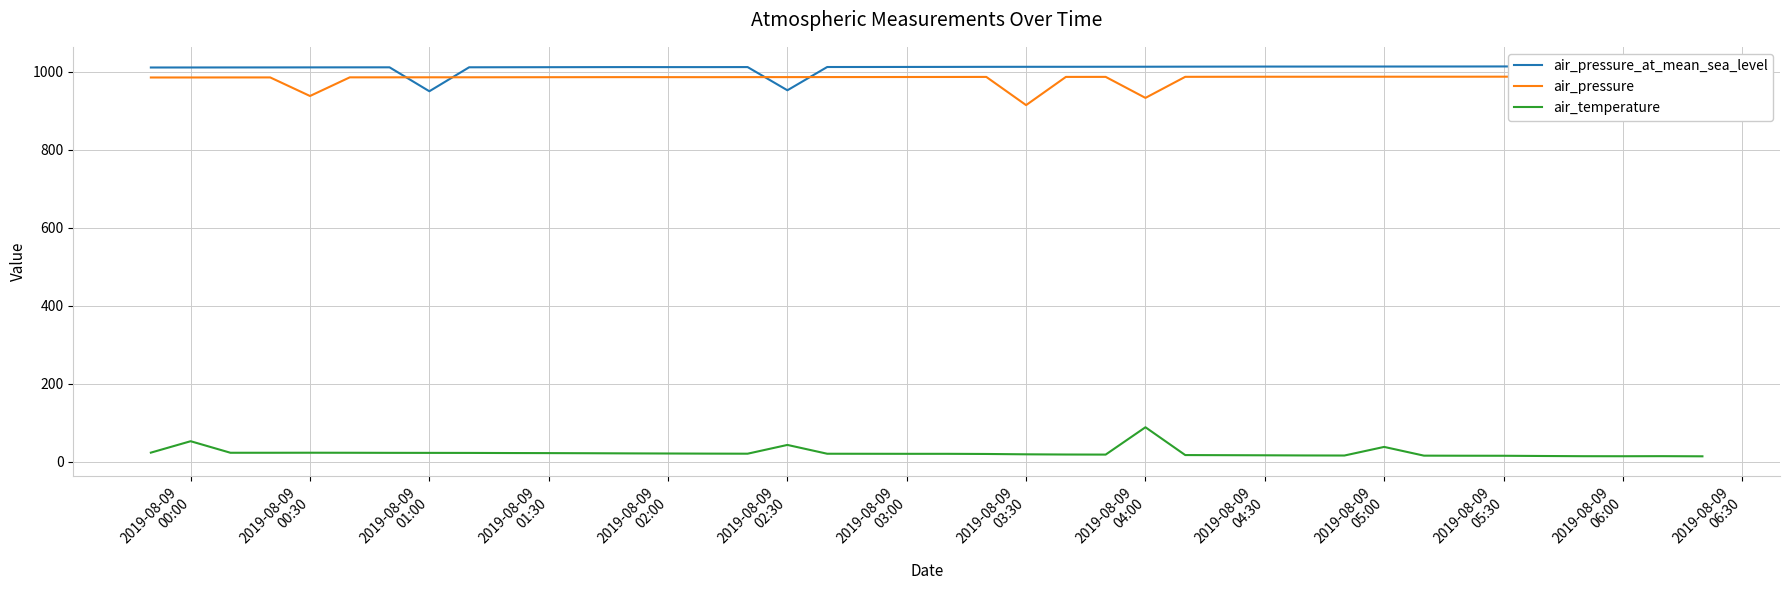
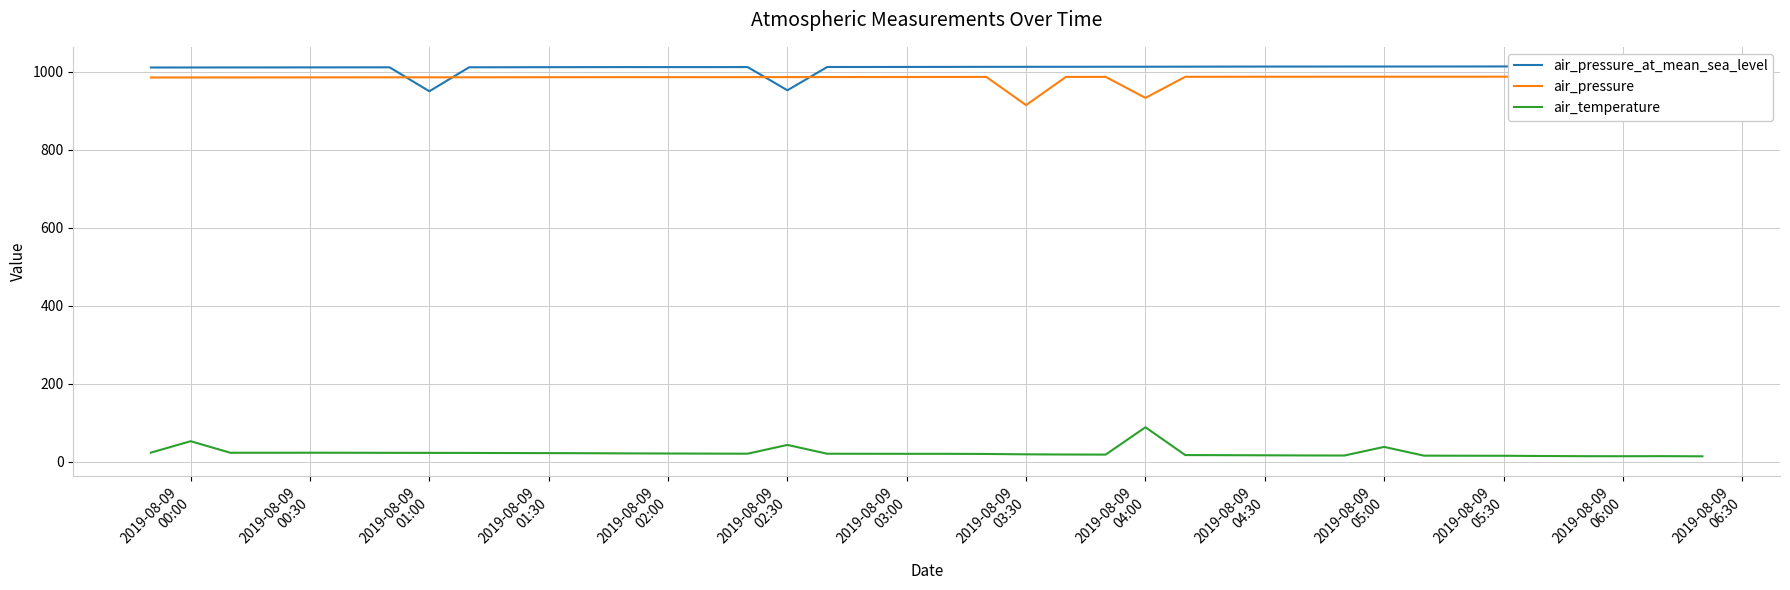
air_pressure, 2019-08-09 00:30: 940 -> 990
